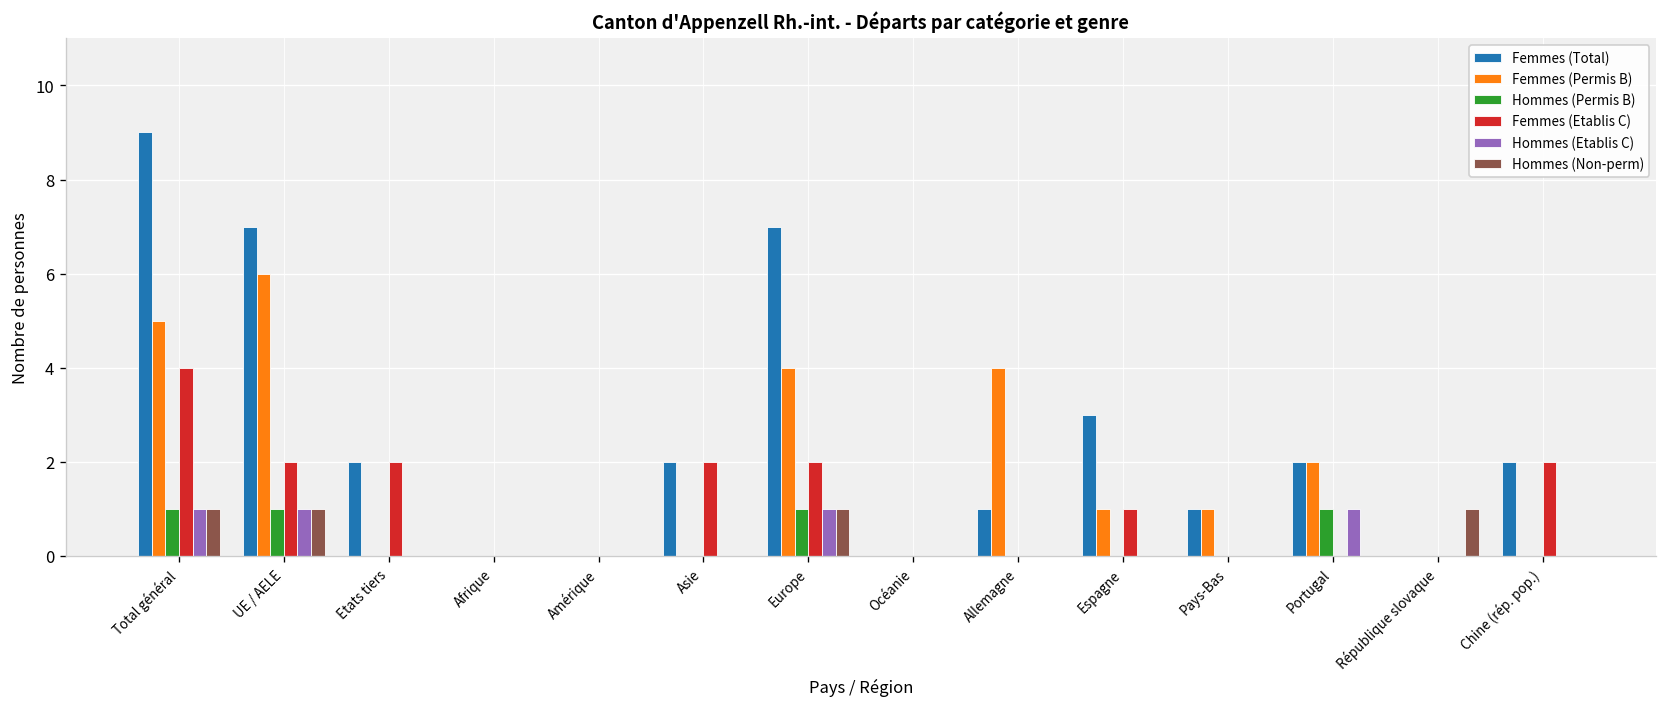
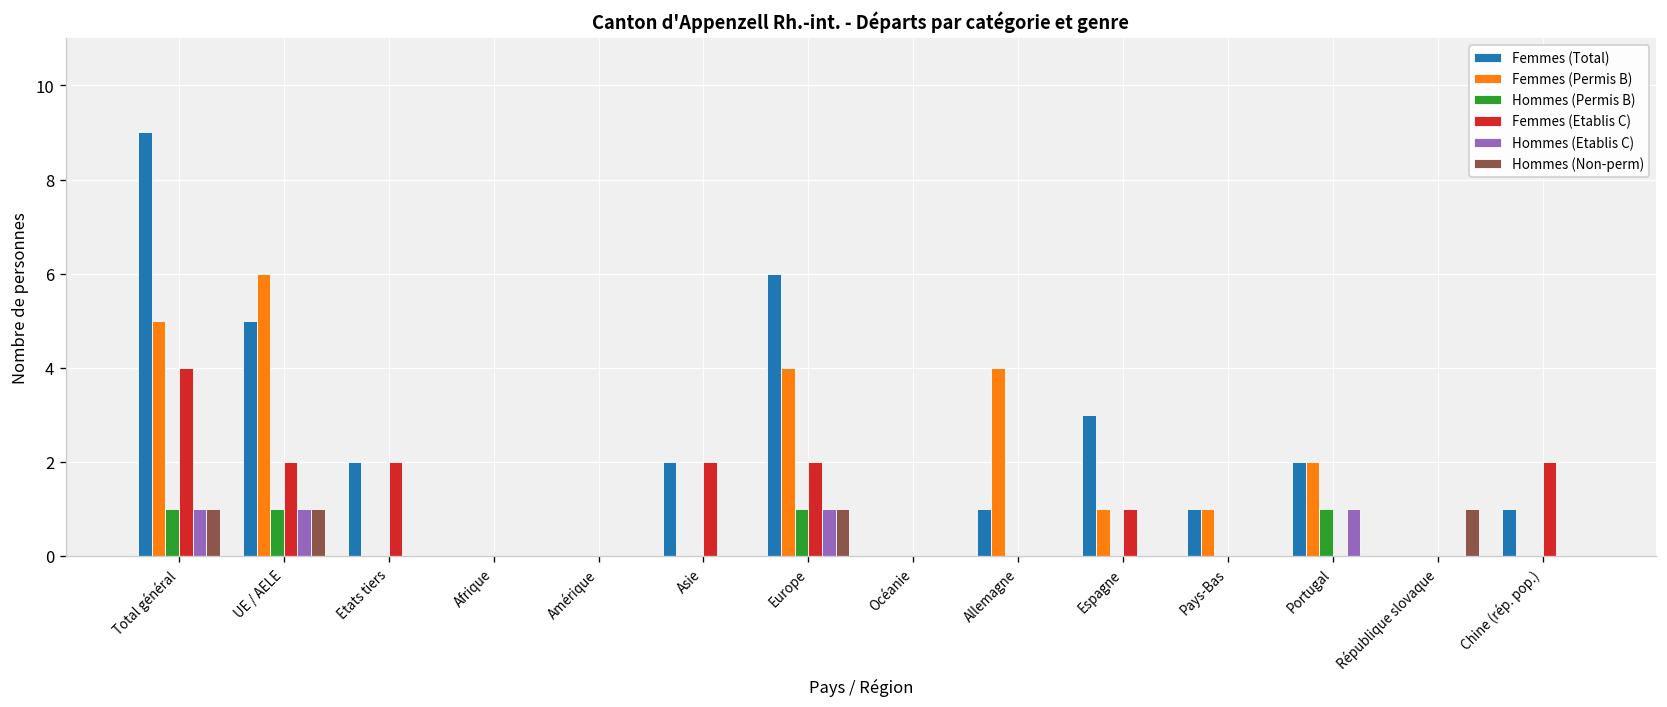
Femmes (Total), UE / AELE: 7 -> 5
Femmes (Total), Europe: 7 -> 6
Femmes (Total), Chine (rép. pop.): 2 -> 1
